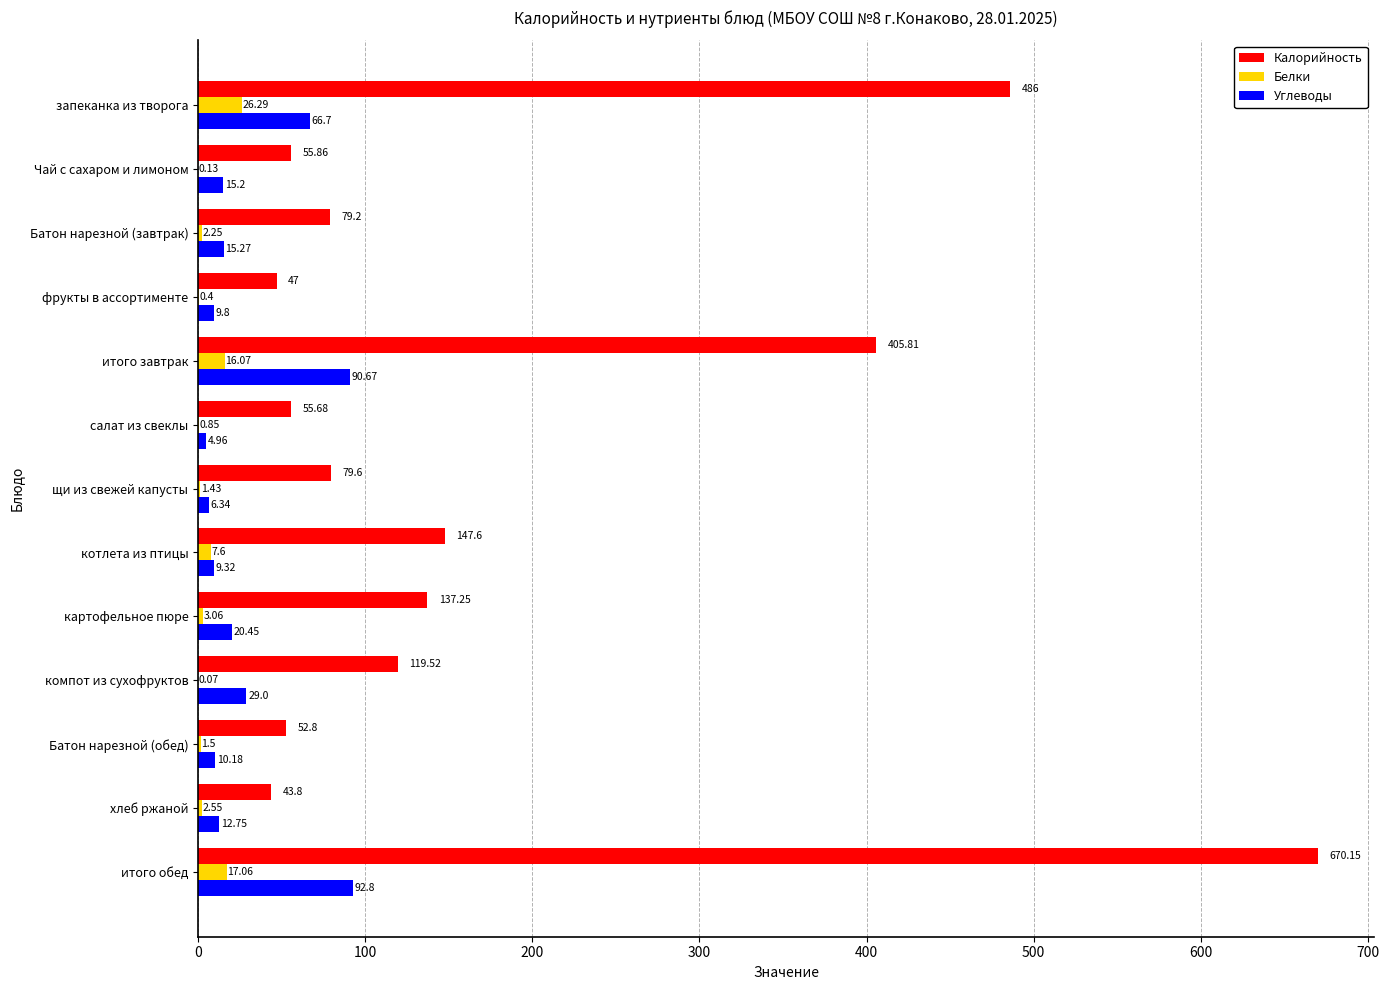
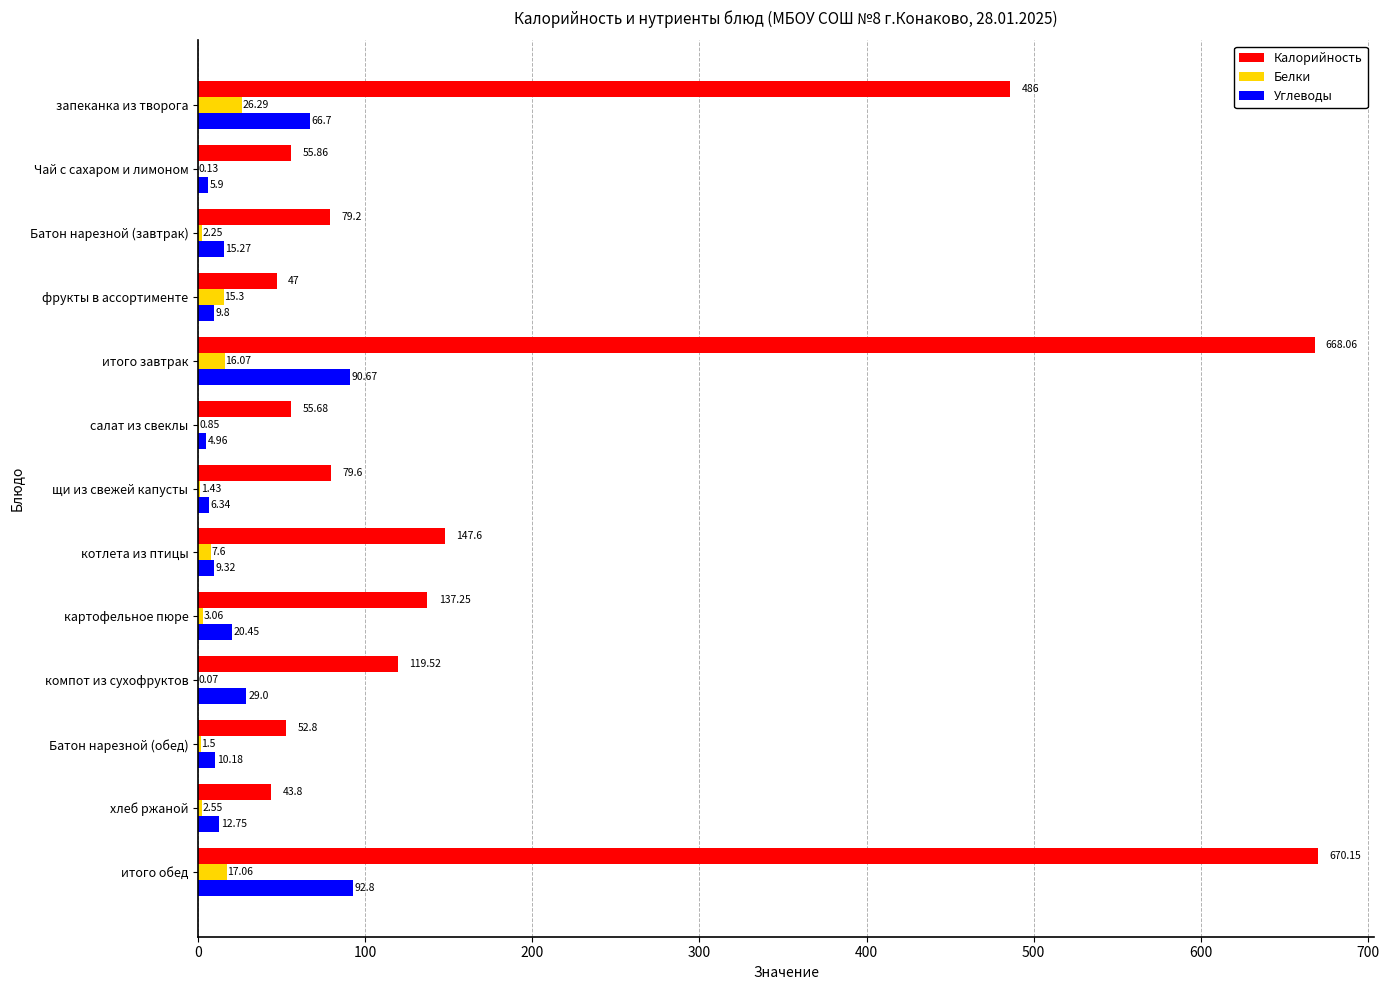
Углеводы, Чай с сахаром и лимоном: 15.2 -> 5.9
Белки, фрукты в ассортименте: 0.4 -> 15.3
Калорийность, итого завтрак: 405.81 -> 668.06
